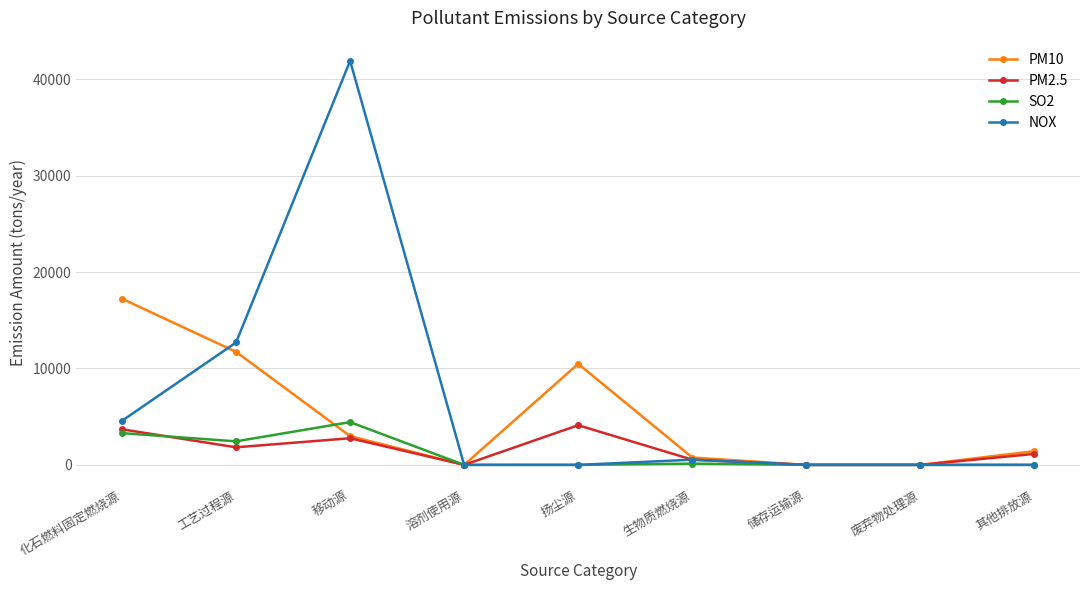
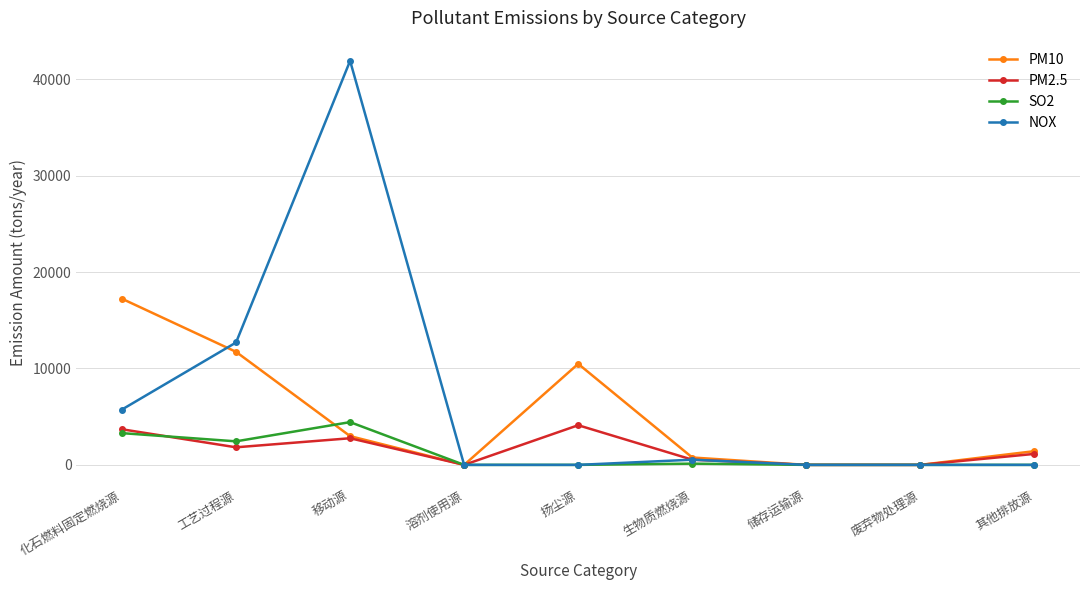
NOX, 化石燃料固定燃烧源: 5000 -> 6000
